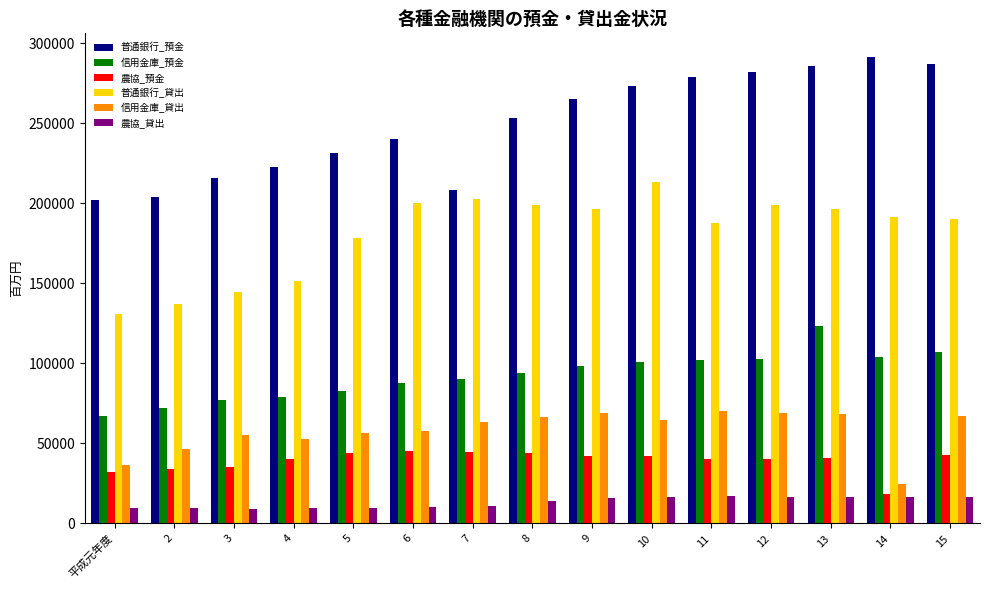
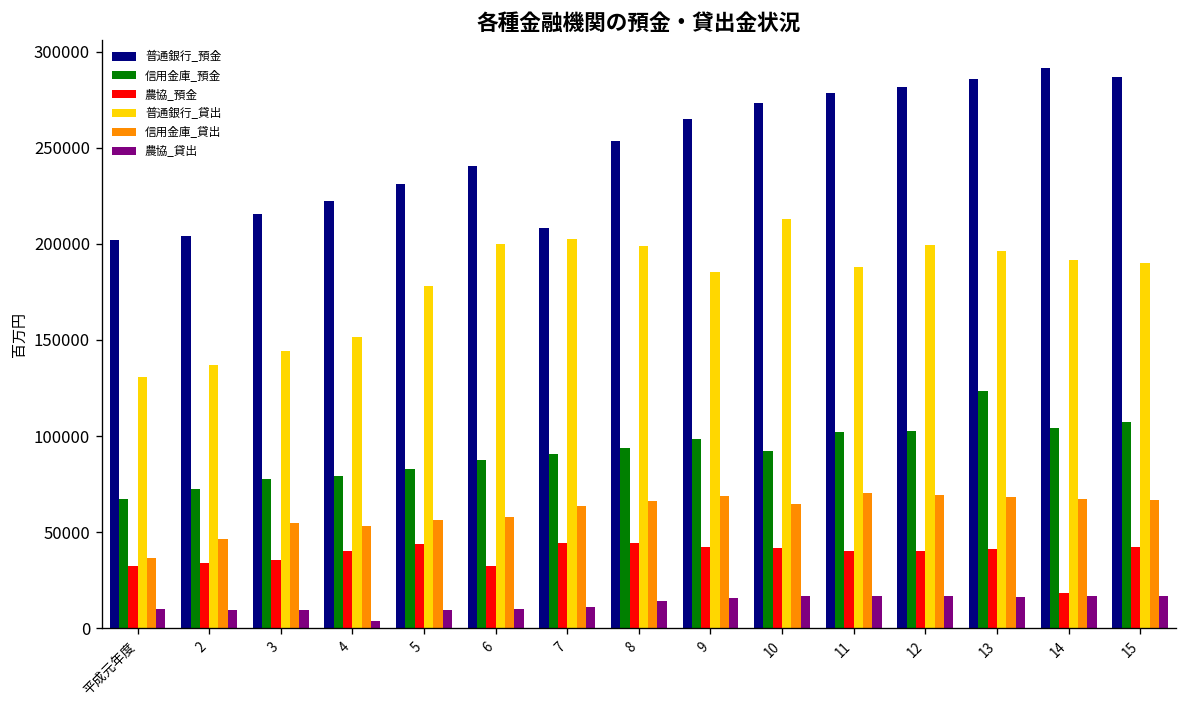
農協_貸出, 4: 10000 -> 4000
農協_預金, 6: 45000 -> 32000
普通銀行_貸出, 9: 196000 -> 185000
信用金庫_預金, 10: 101000 -> 92000
信用金庫_貸出, 14: 25000 -> 67000
